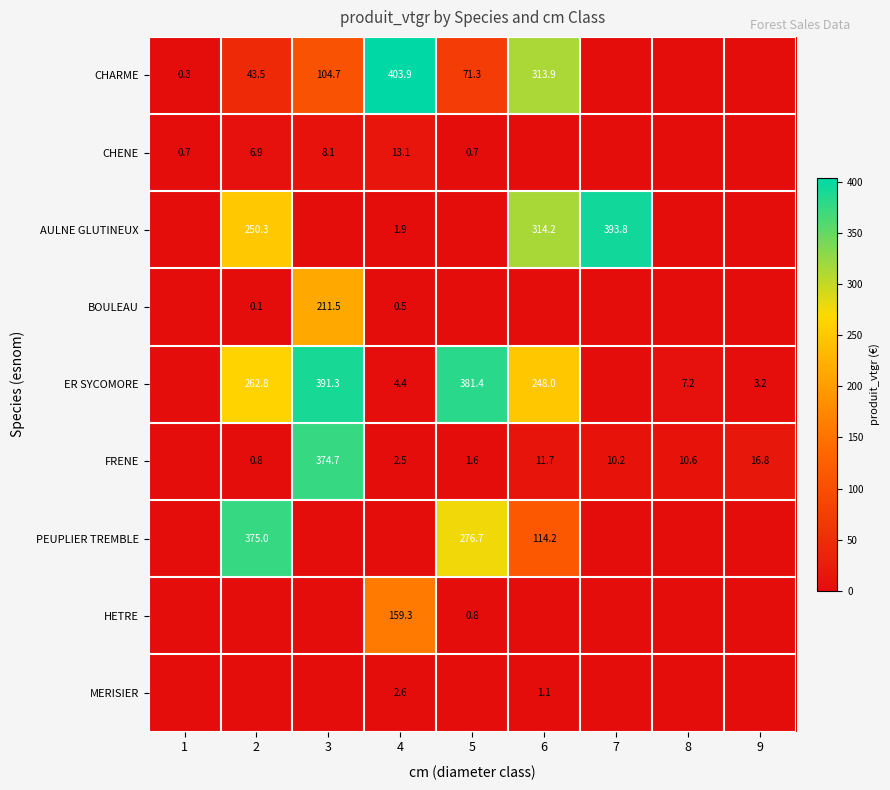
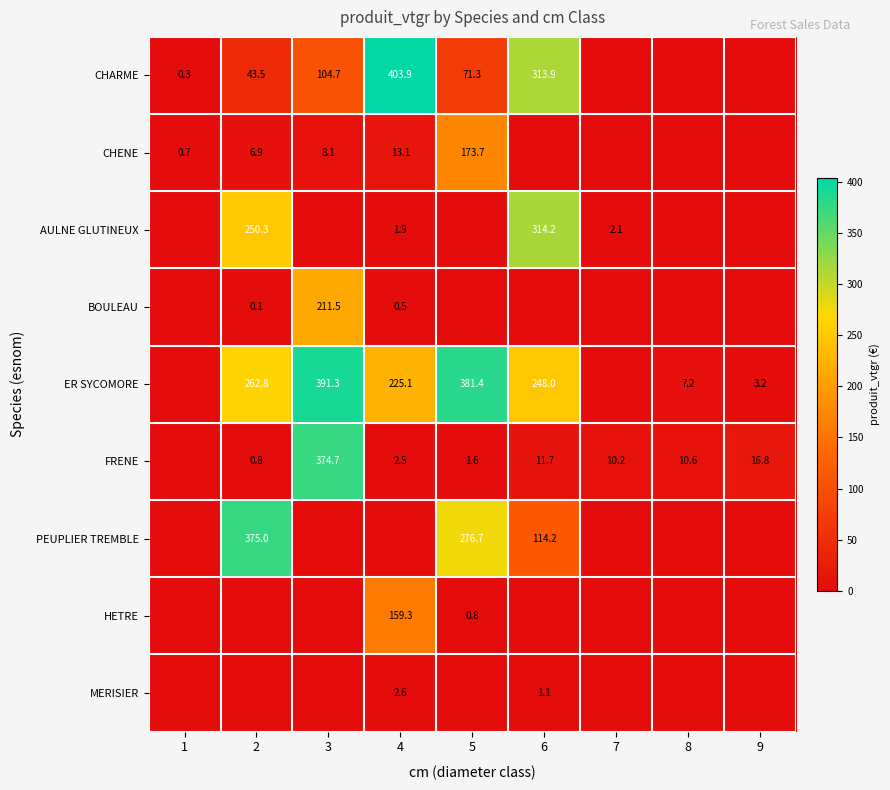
CHENE, 5: 0.7 -> 173.7
AULNE GLUTINEUX, 7: 393.8 -> 2.1
ER SYCOMORE, 4: 4.4 -> 225.1
